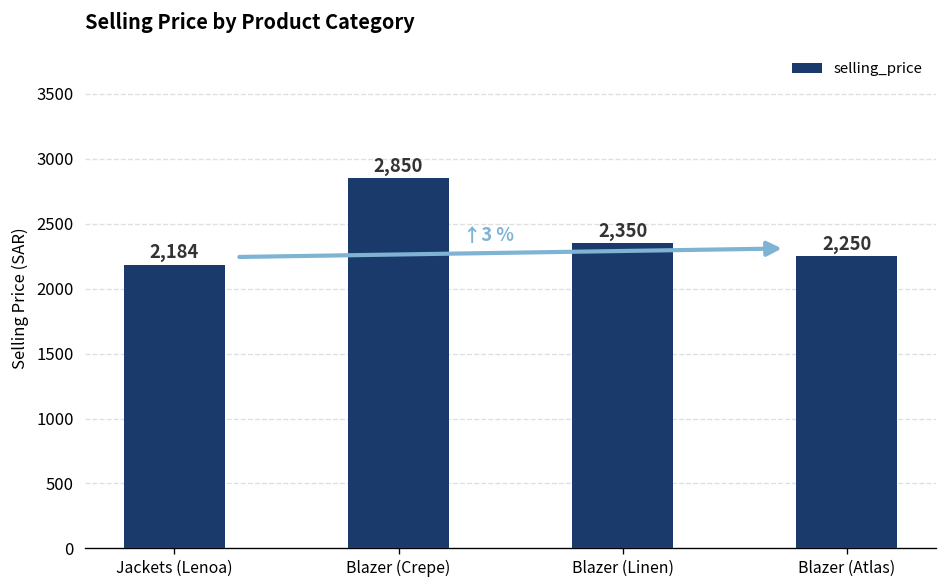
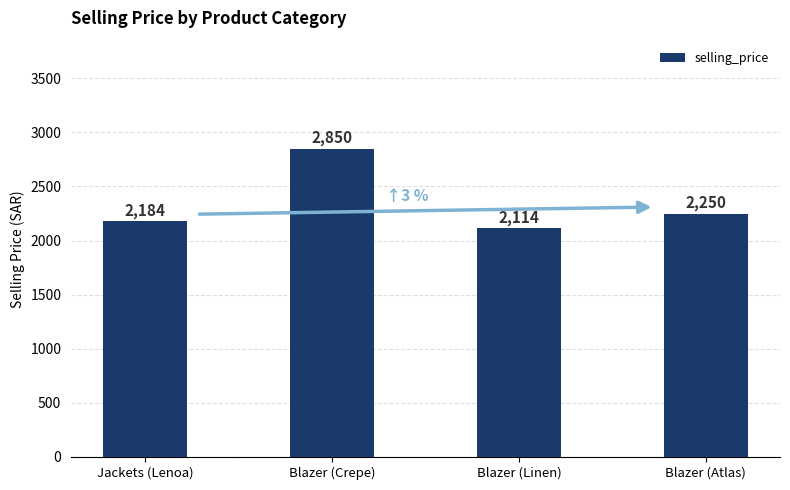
Blazer (Linen): 2,350 -> 2,114
